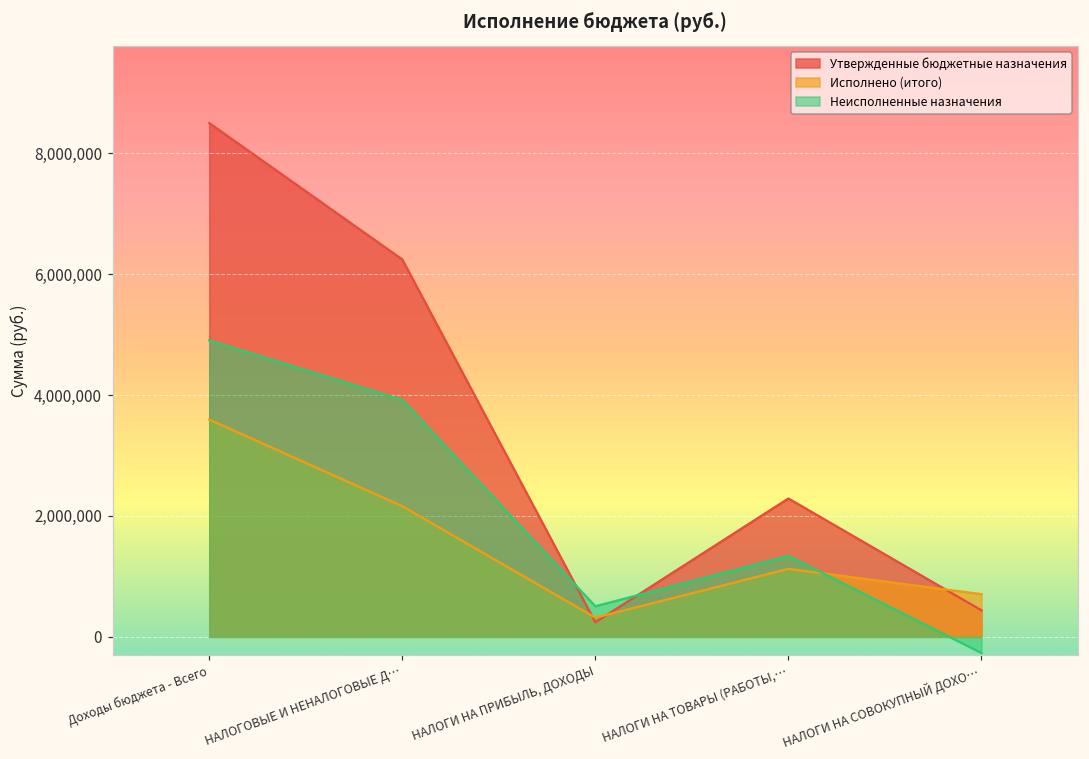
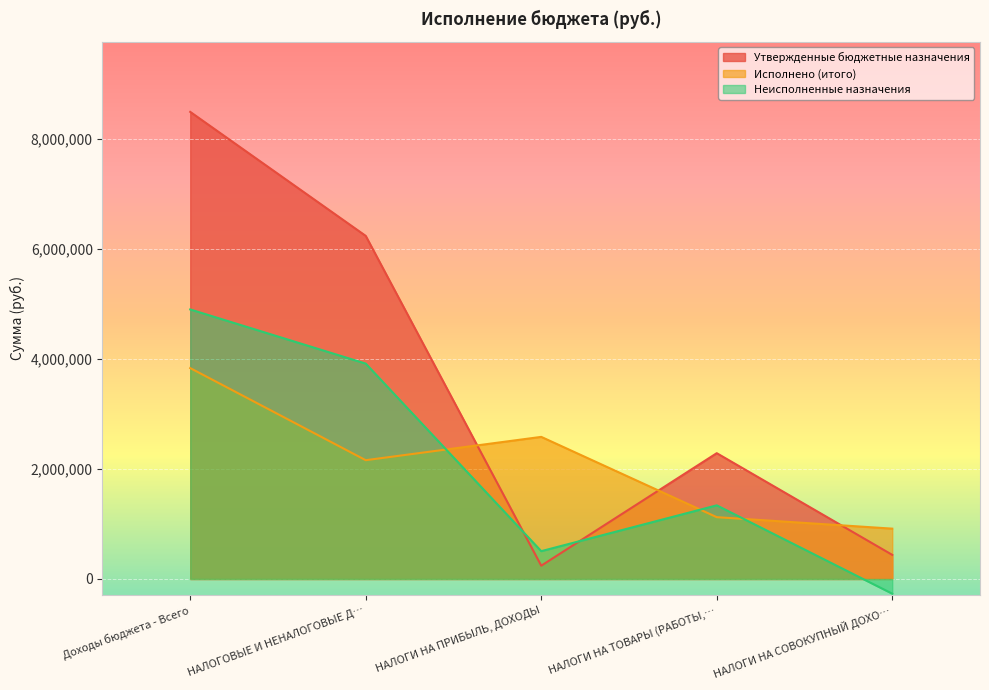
Исполнено (итого), Доходы бюджета - Всего: 3,600,000 -> 3,800,000
Исполнено (итого), НАЛОГИ НА ПРИБЫЛЬ, ДОХОДЫ: 300,000 -> 2,600,000
Исполнено (итого), НАЛОГИ НА СОВОКУПНЫЙ ДОХО…: 700,000 -> 900,000
